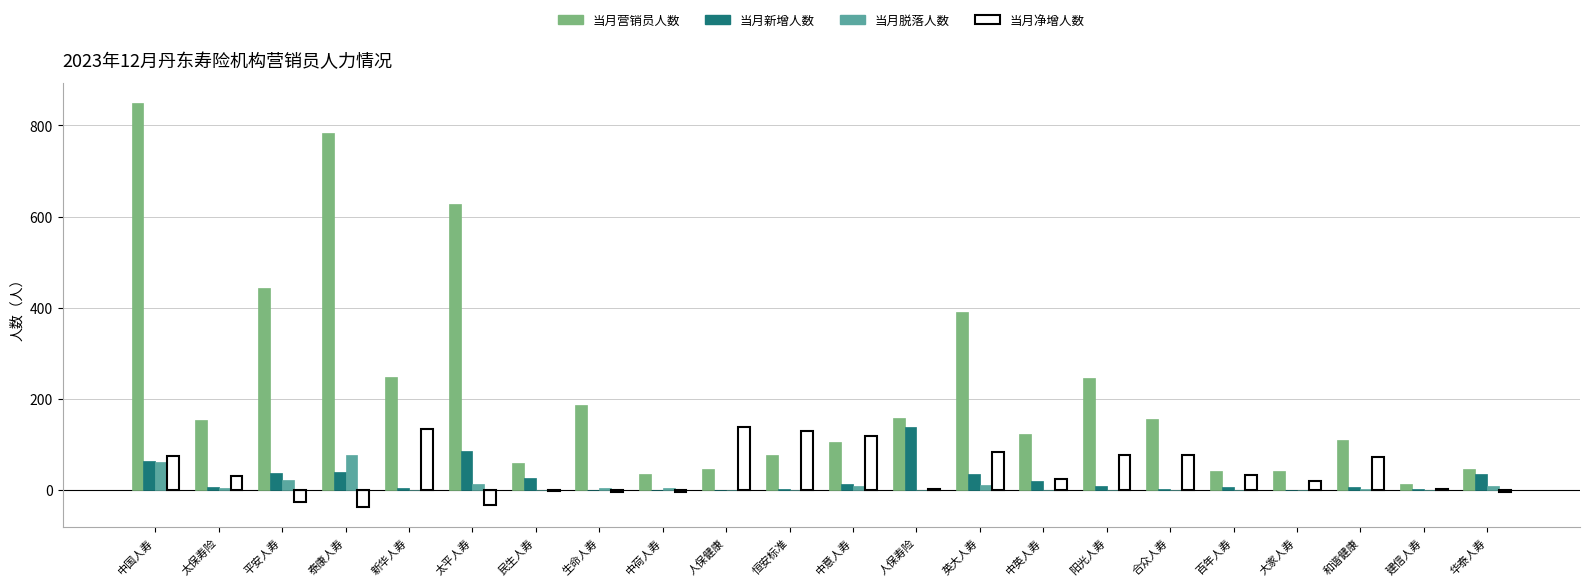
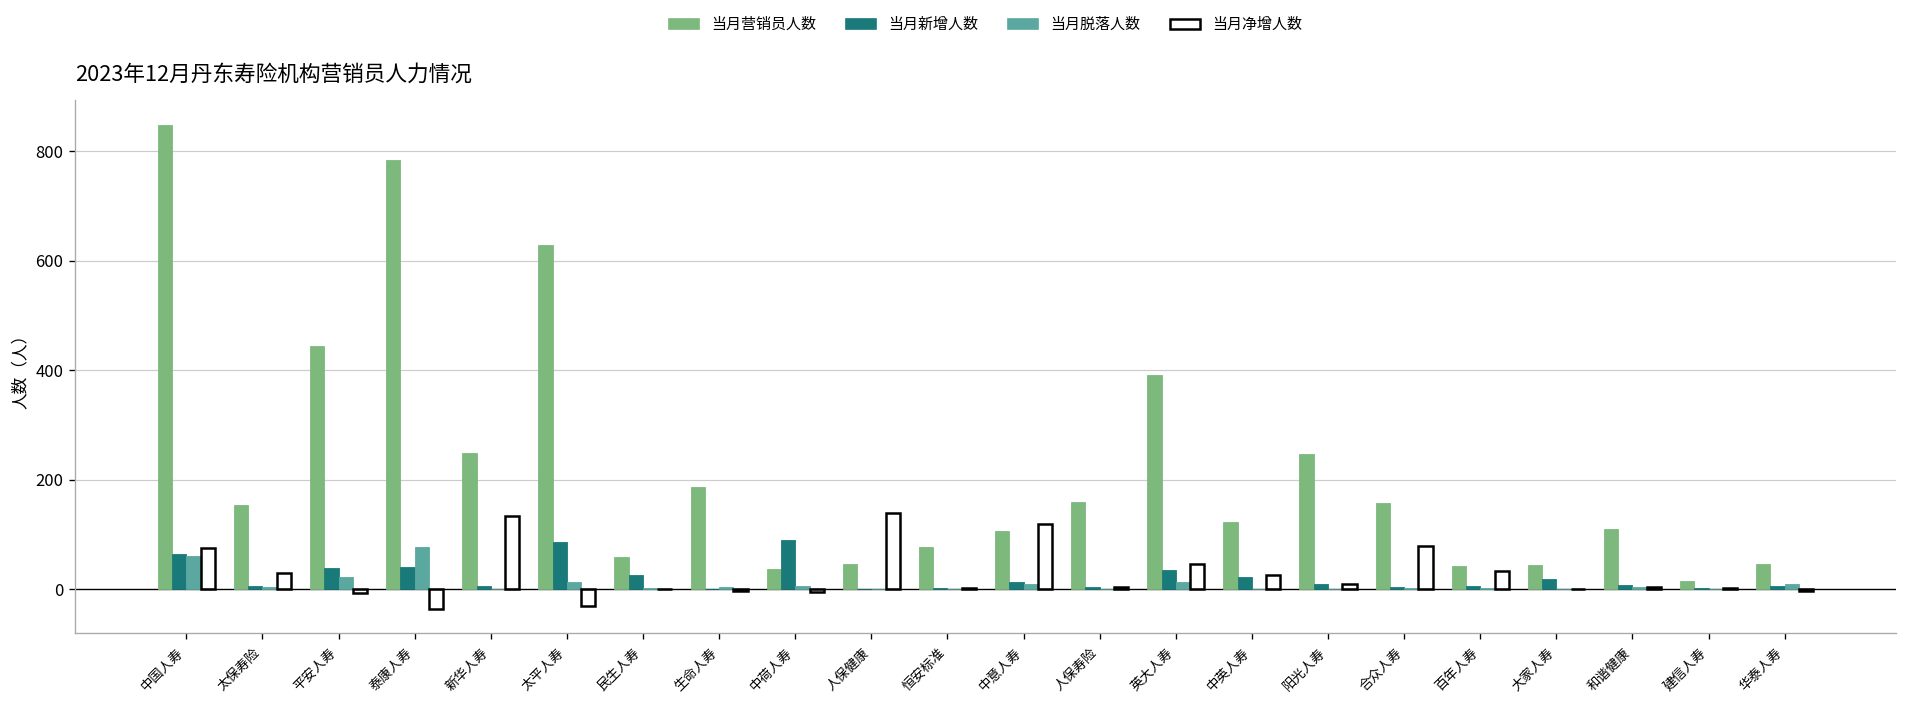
当月净增人数, 平安人寿: -30 -> -10
当月新增人数, 中荷人寿: 0 -> 90
当月净增人数, 恒安标准: 130 -> 0
当月新增人数, 人保寿险: 140 -> 0
当月净增人数, 英大人寿: 80 -> 50
当月净增人数, 阳光人寿: 80 -> 10
当月新增人数, 大家人寿: 0 -> 20
当月净增人数, 大家人寿: 20 -> 0
当月净增人数, 和谐健康: 70 -> 0
当月新增人数, 华泰人寿: 40 -> 10
